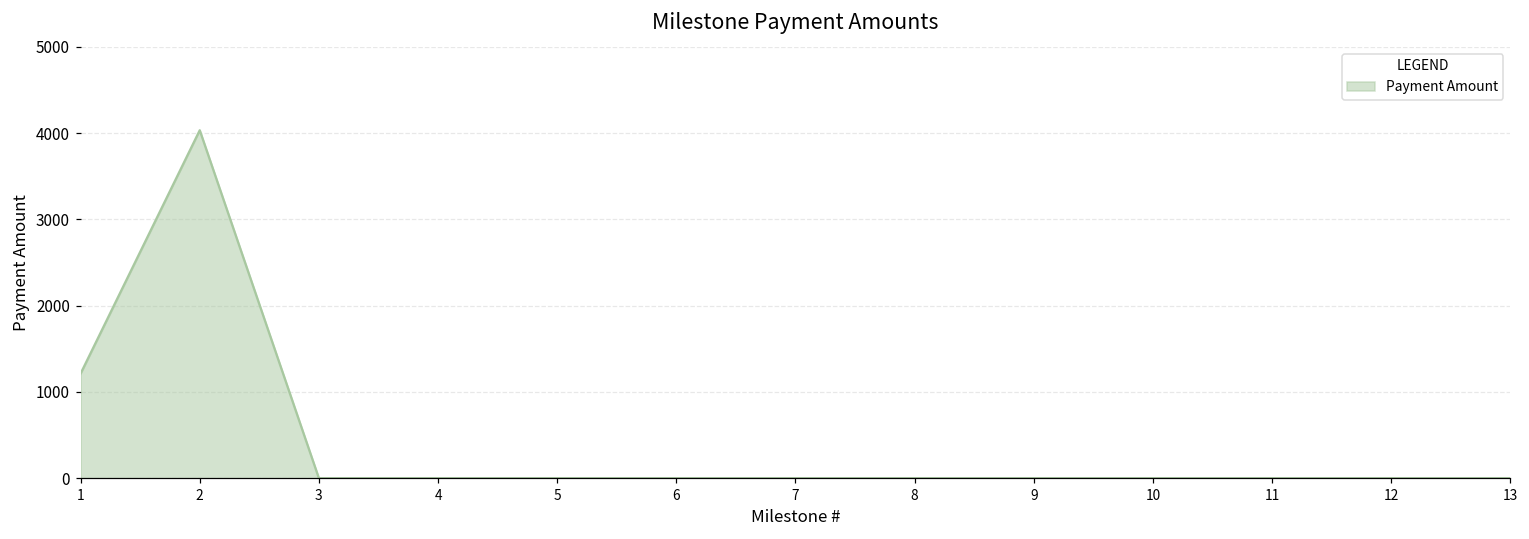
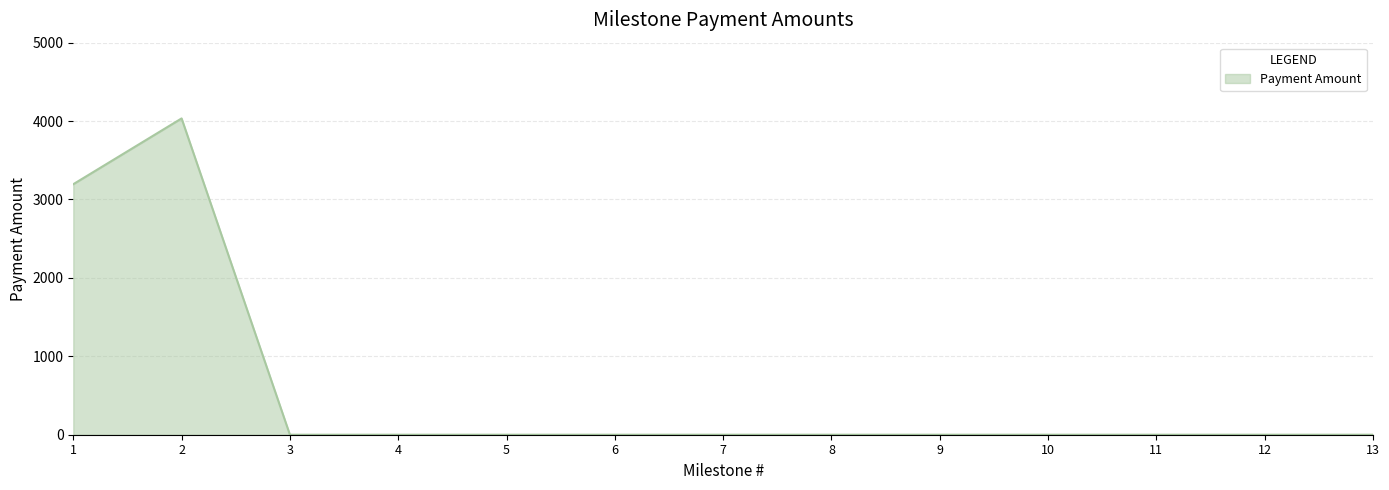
1: 1200 -> 3200
